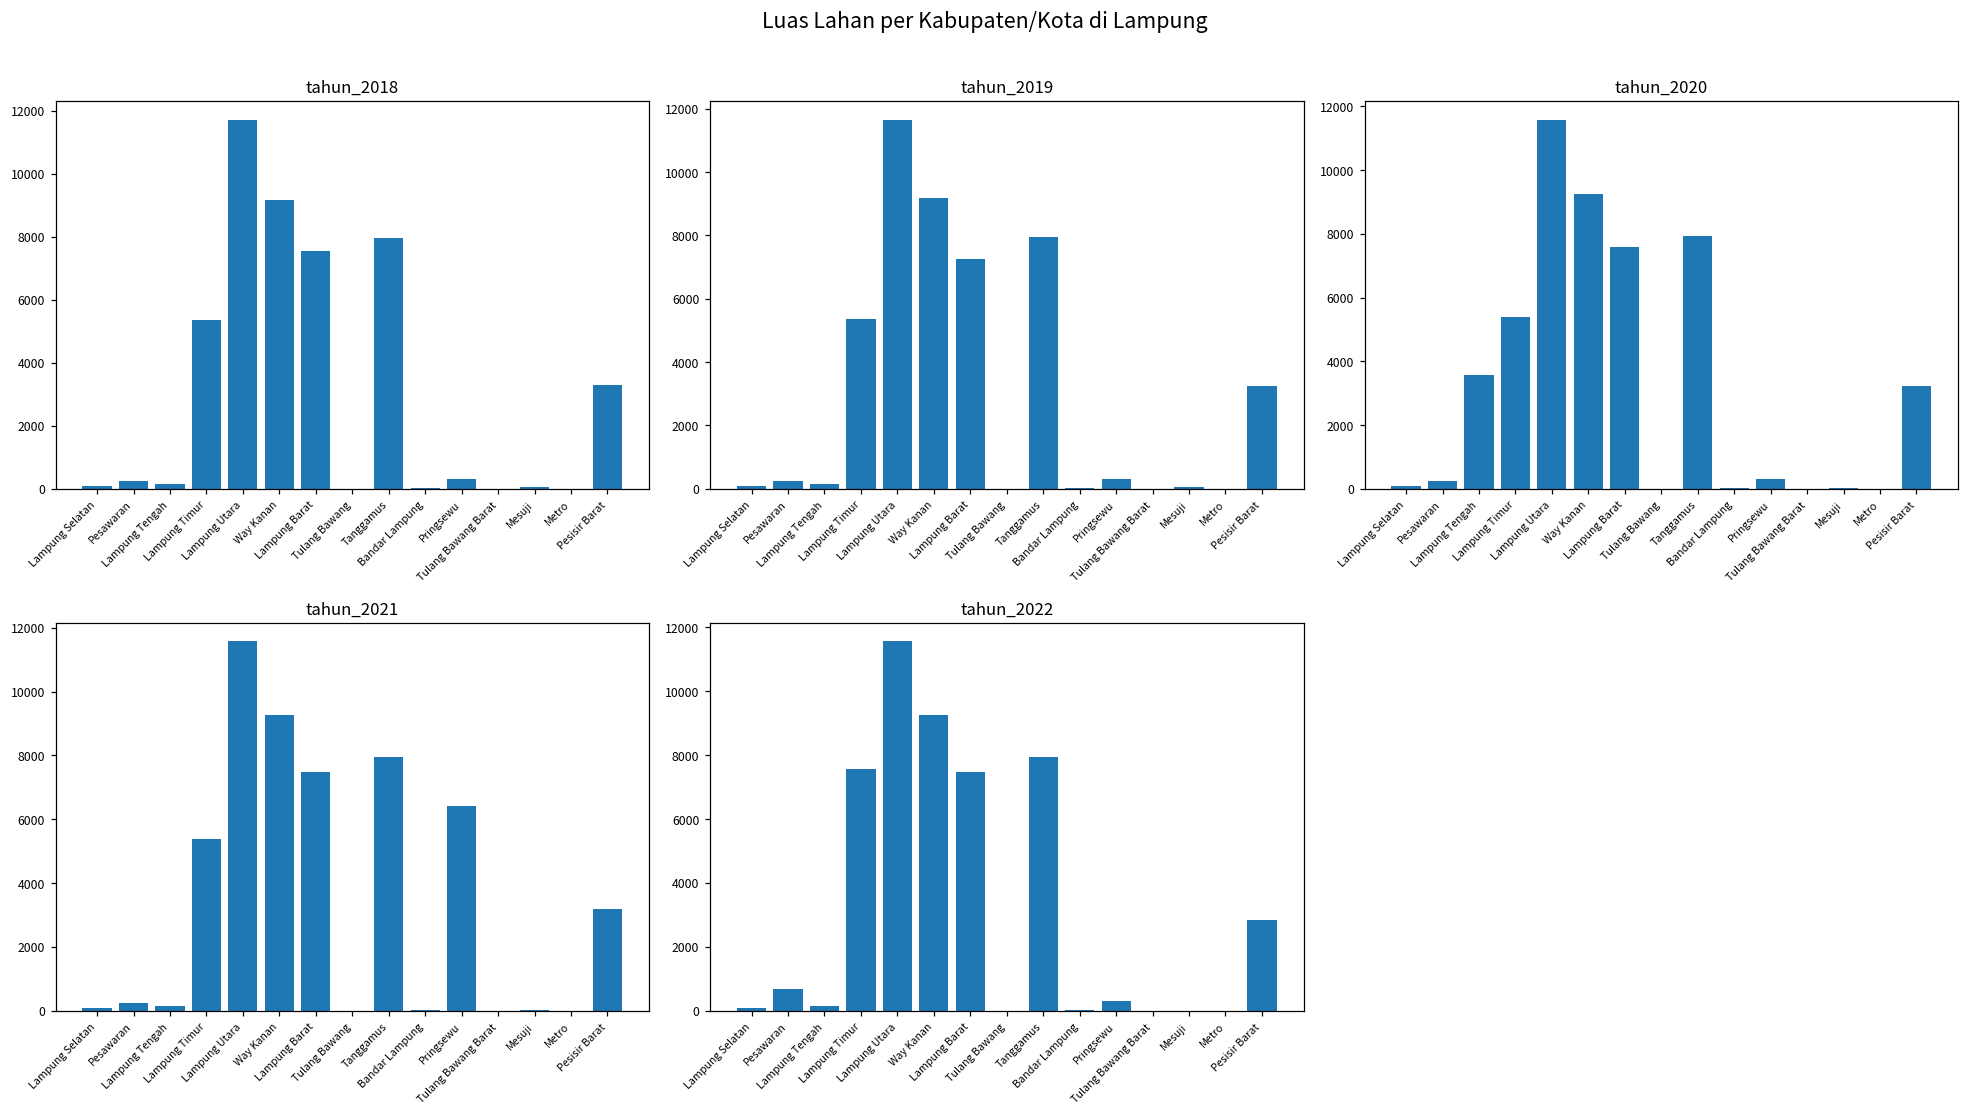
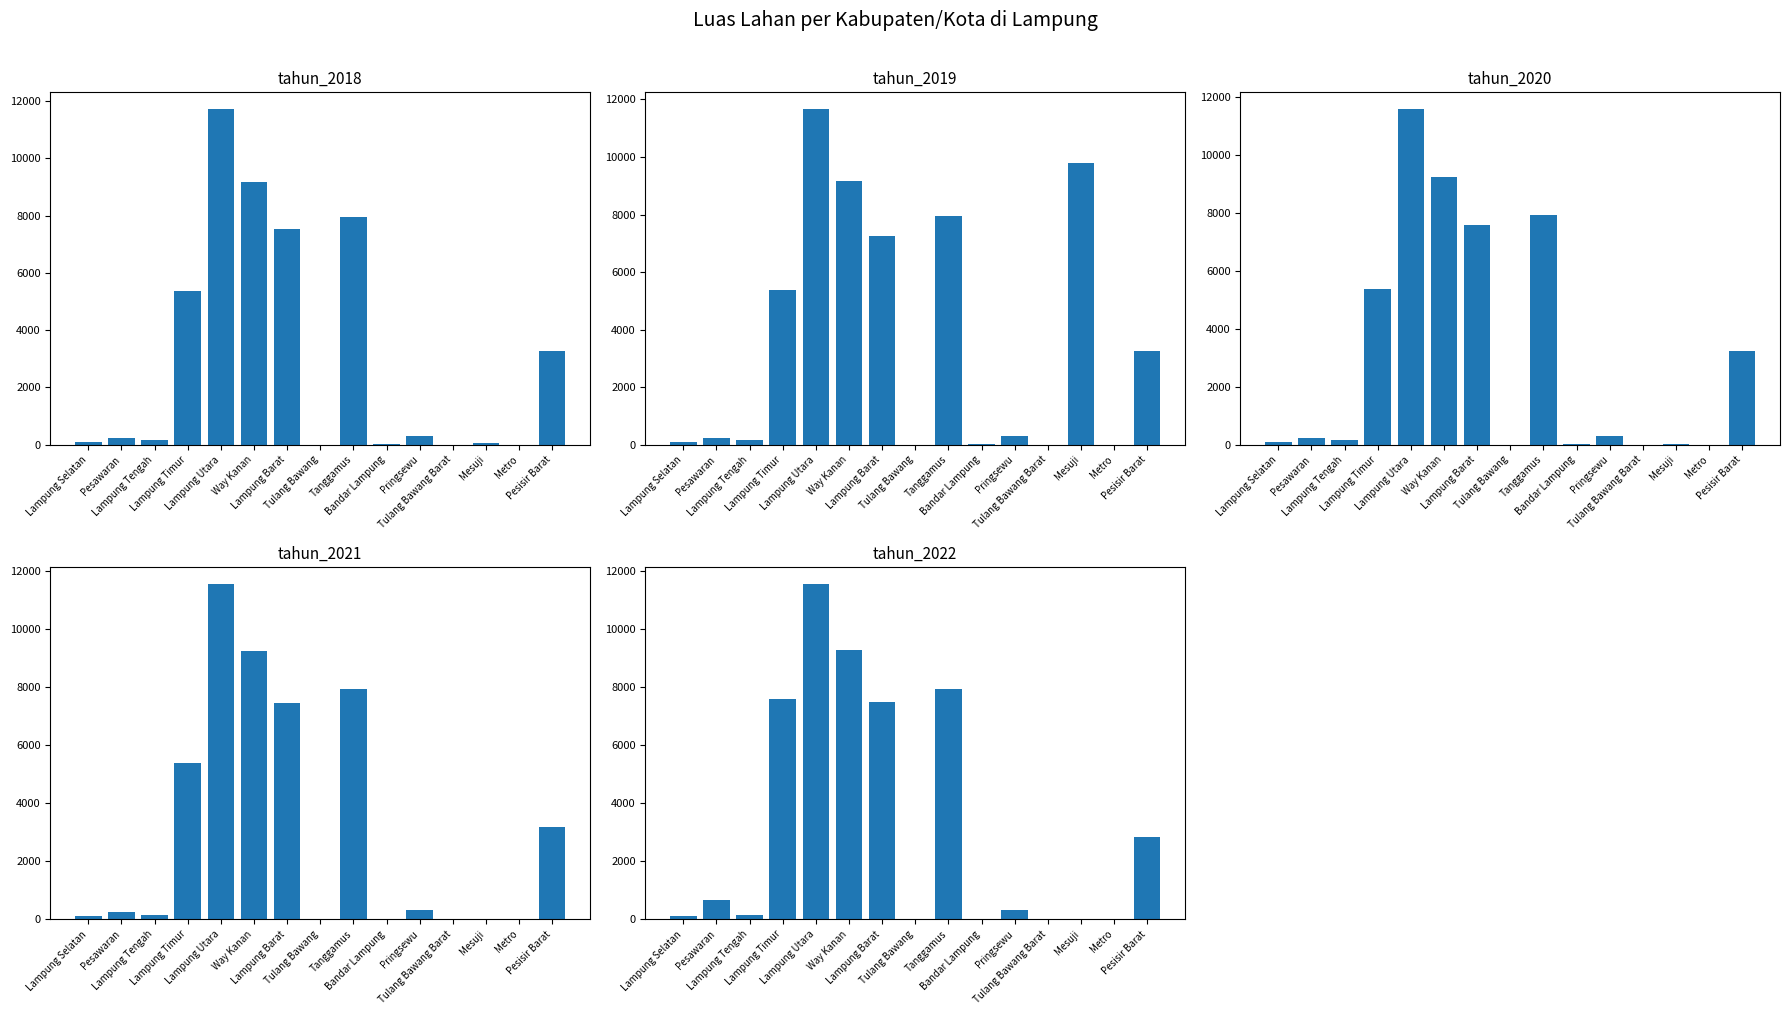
tahun_2019, Mesuji: 100 -> 9800
tahun_2020, Lampung Tengah: 3600 -> 200
tahun_2021, Pringsewu: 6400 -> 300
